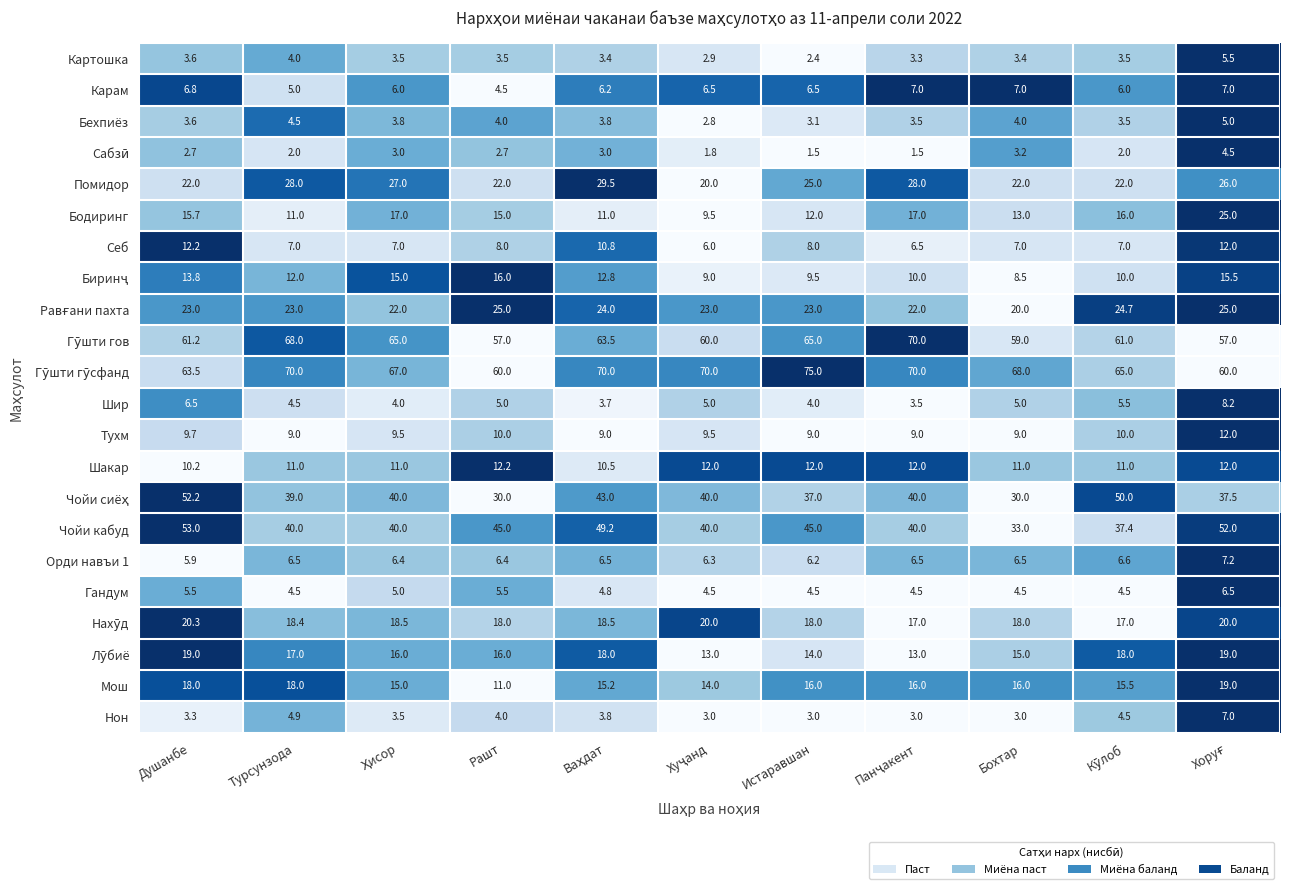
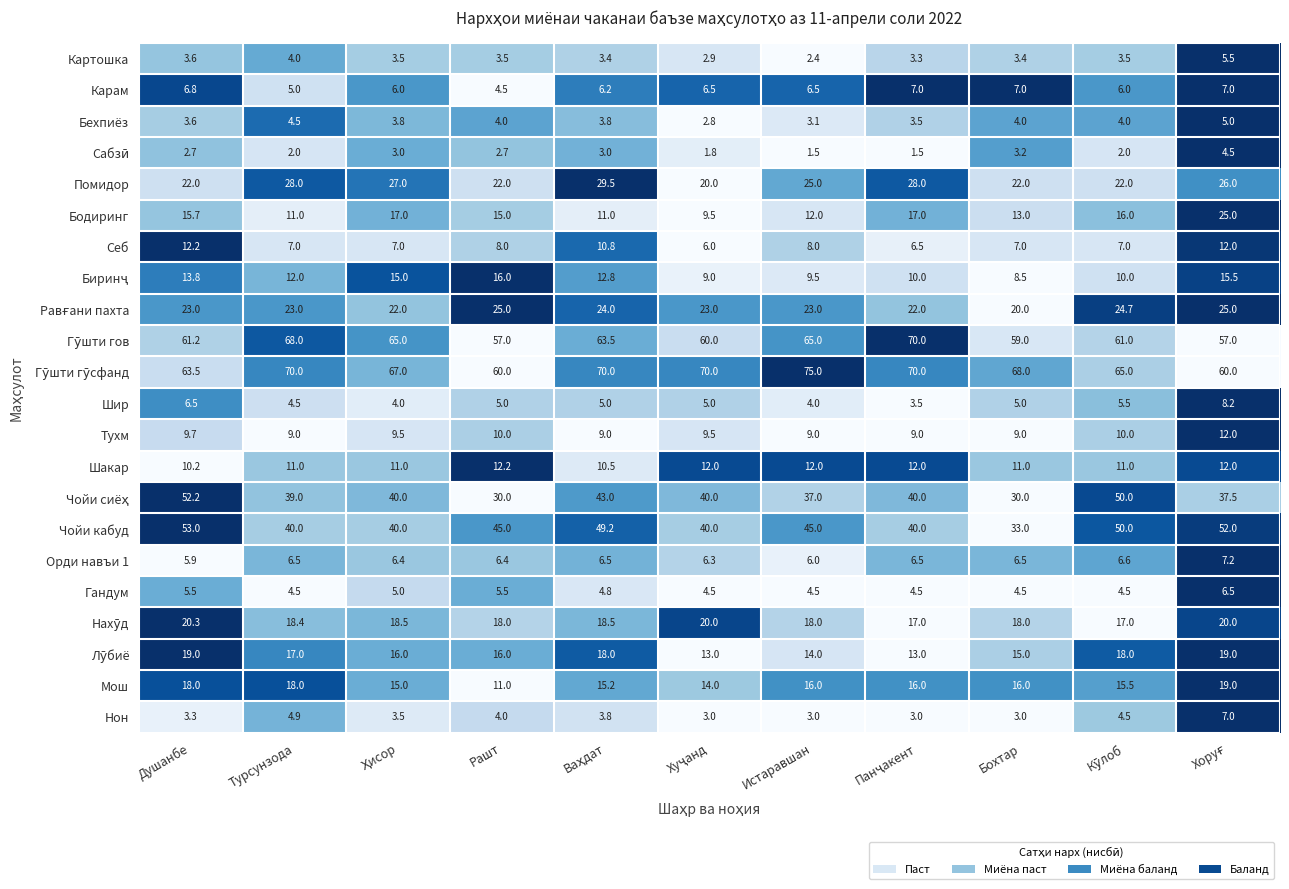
Бехпиёз, Кӯлоб: 3.5 -> 4.0
Шир, Ваҳдат: 3.7 -> 5.0
Чойи кабуд, Кӯлоб: 37.4 -> 50.0
Орди навъи 1, Истаравшан: 6.2 -> 6.0
